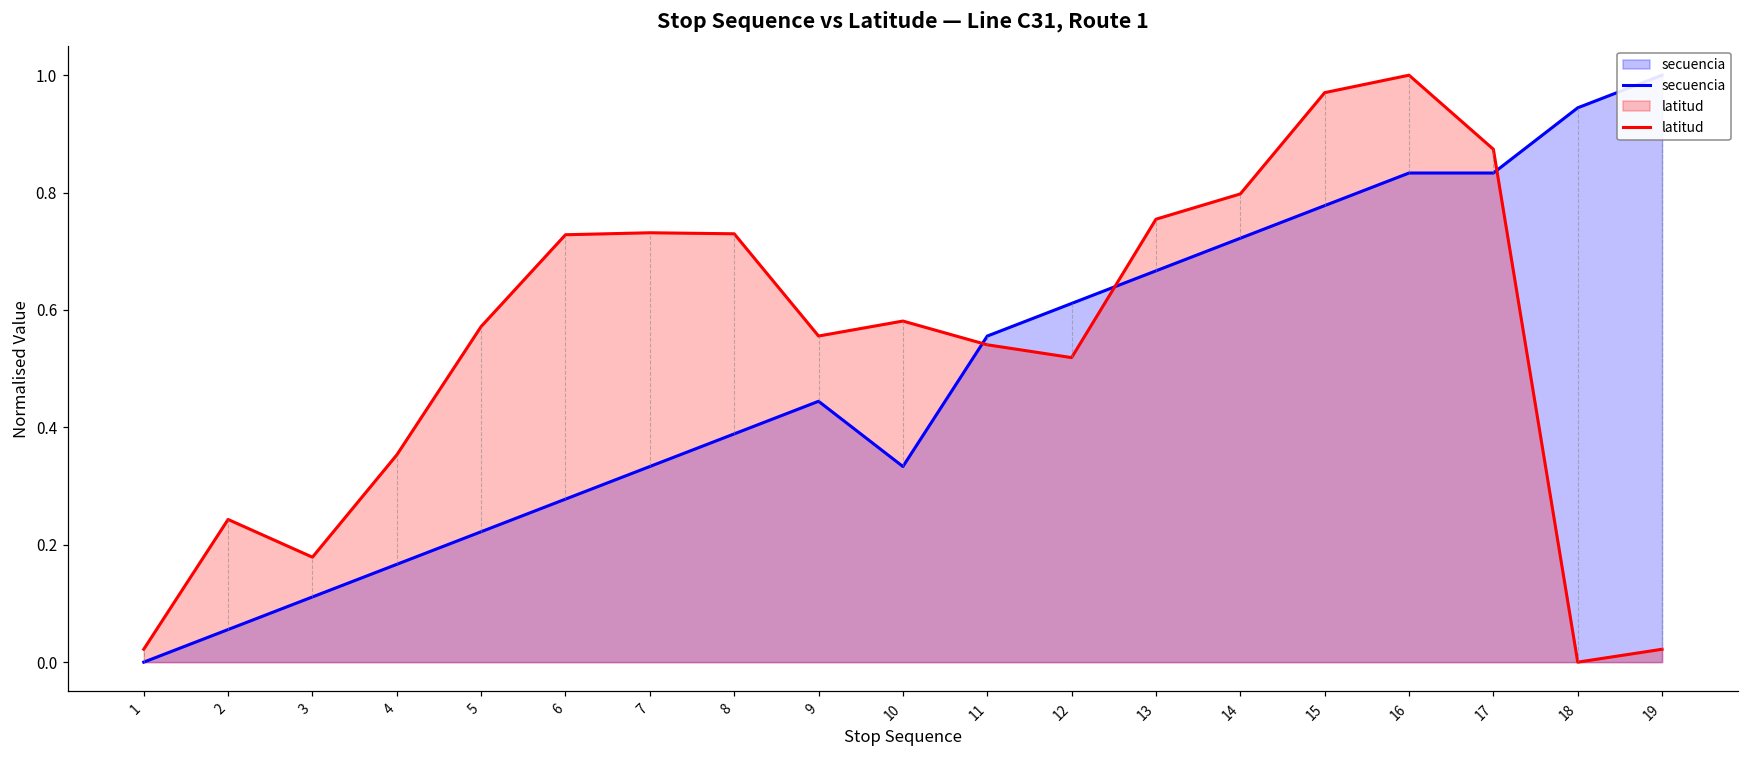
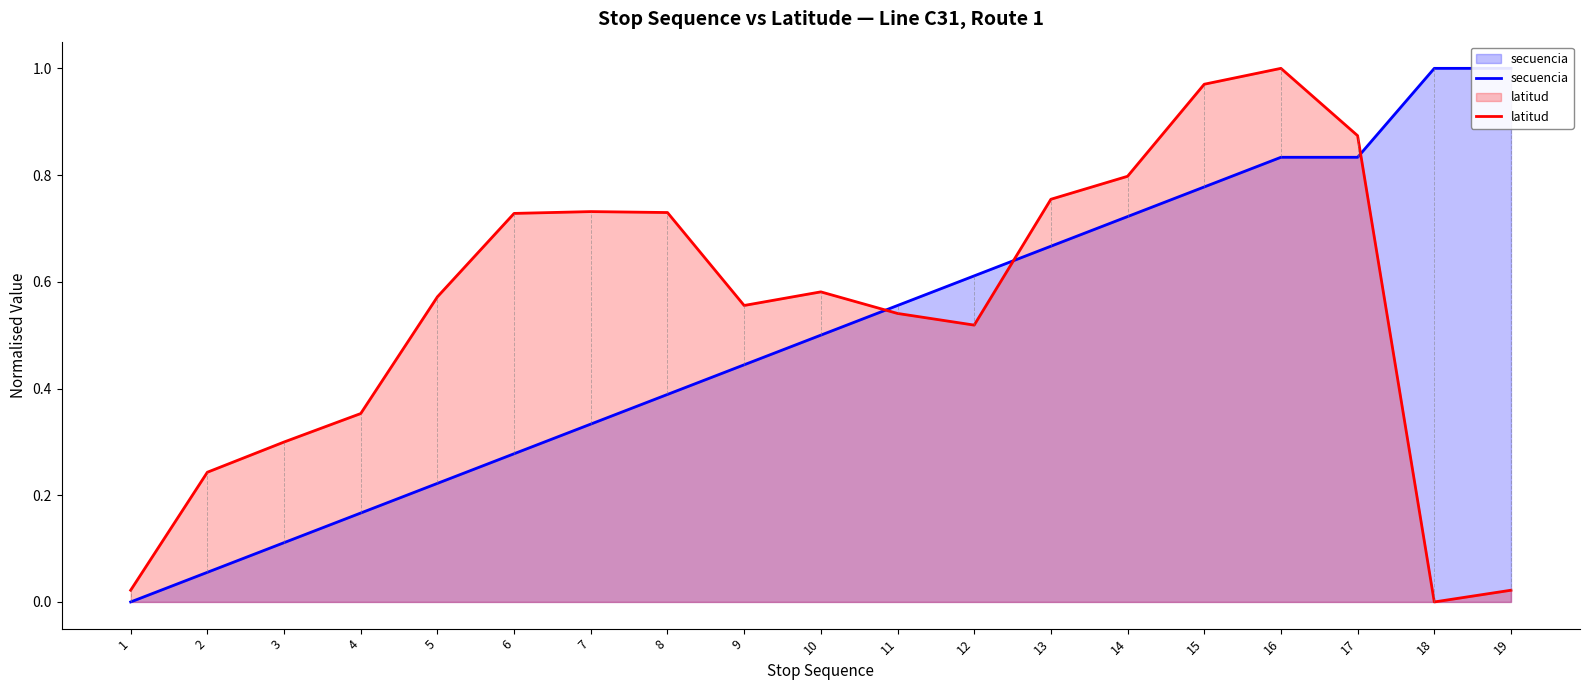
latitud, 3: 0.18 -> 0.30
secuencia, 10: 0.33 -> 0.50
secuencia, 18: 0.94 -> 1.00
